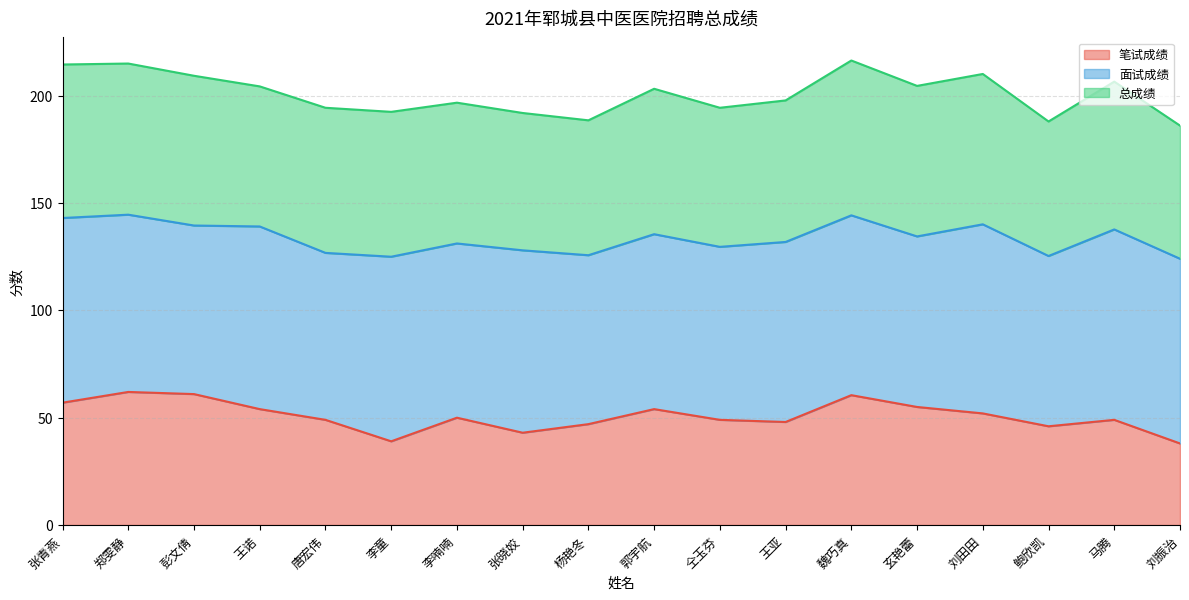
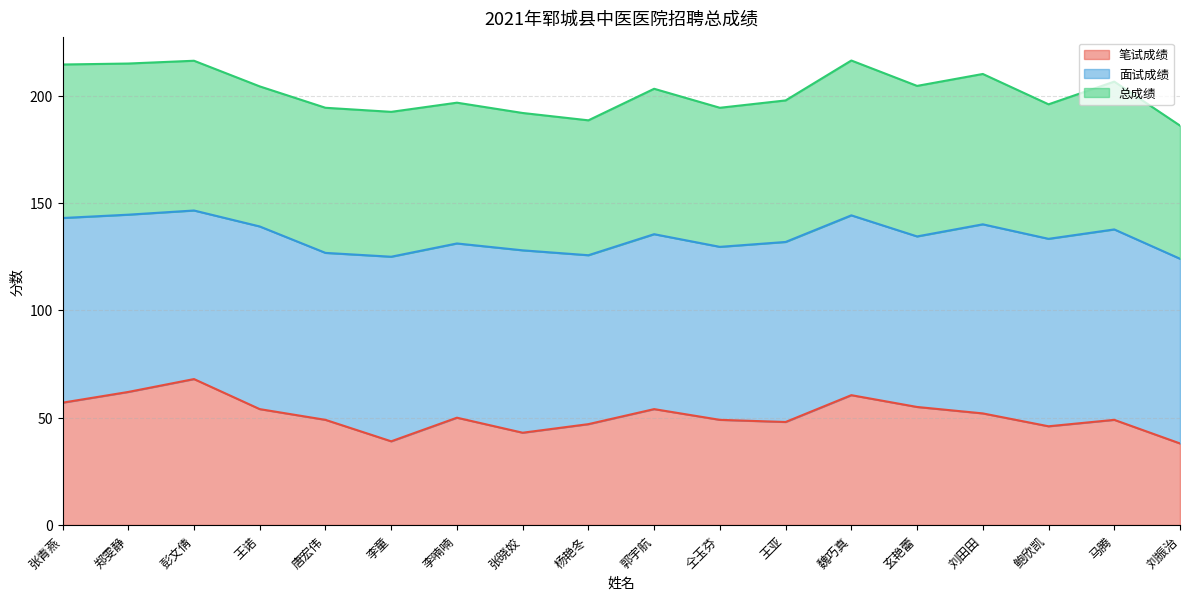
笔试成绩, 彭文倩: 61 -> 68
面试成绩, 鲍欣凯: 79 -> 87
